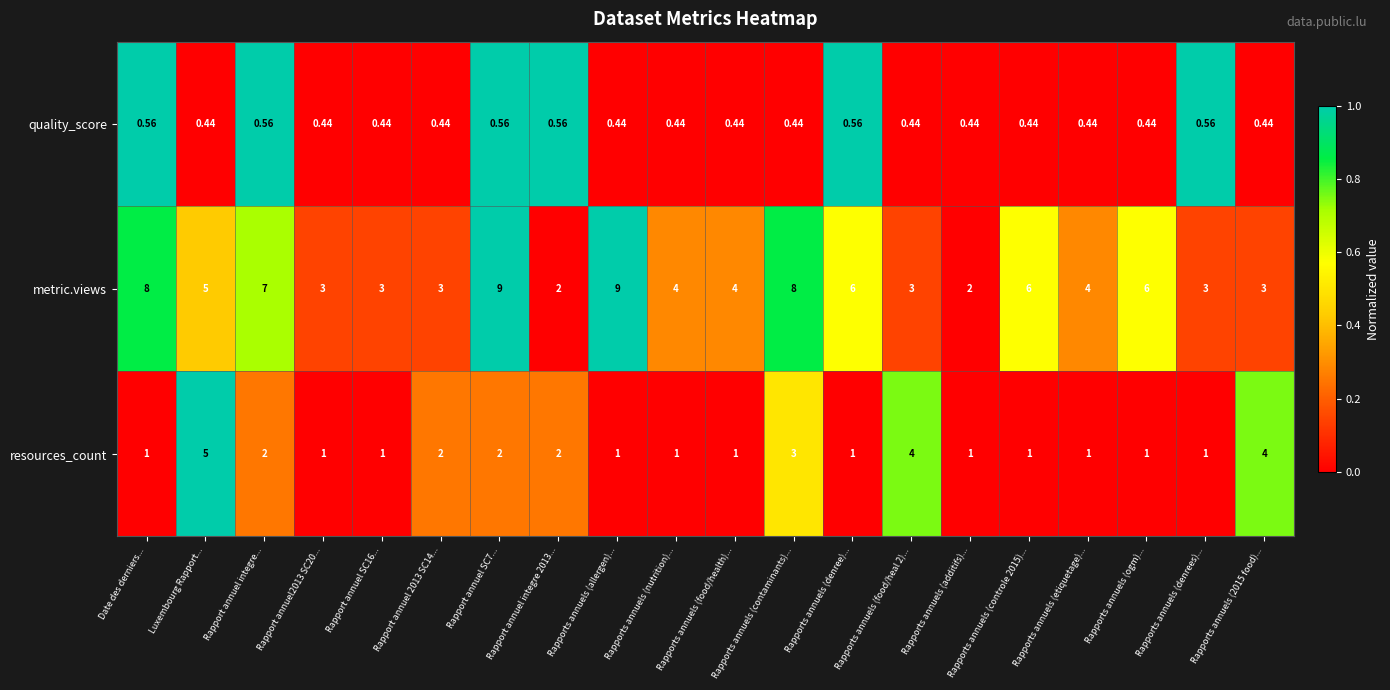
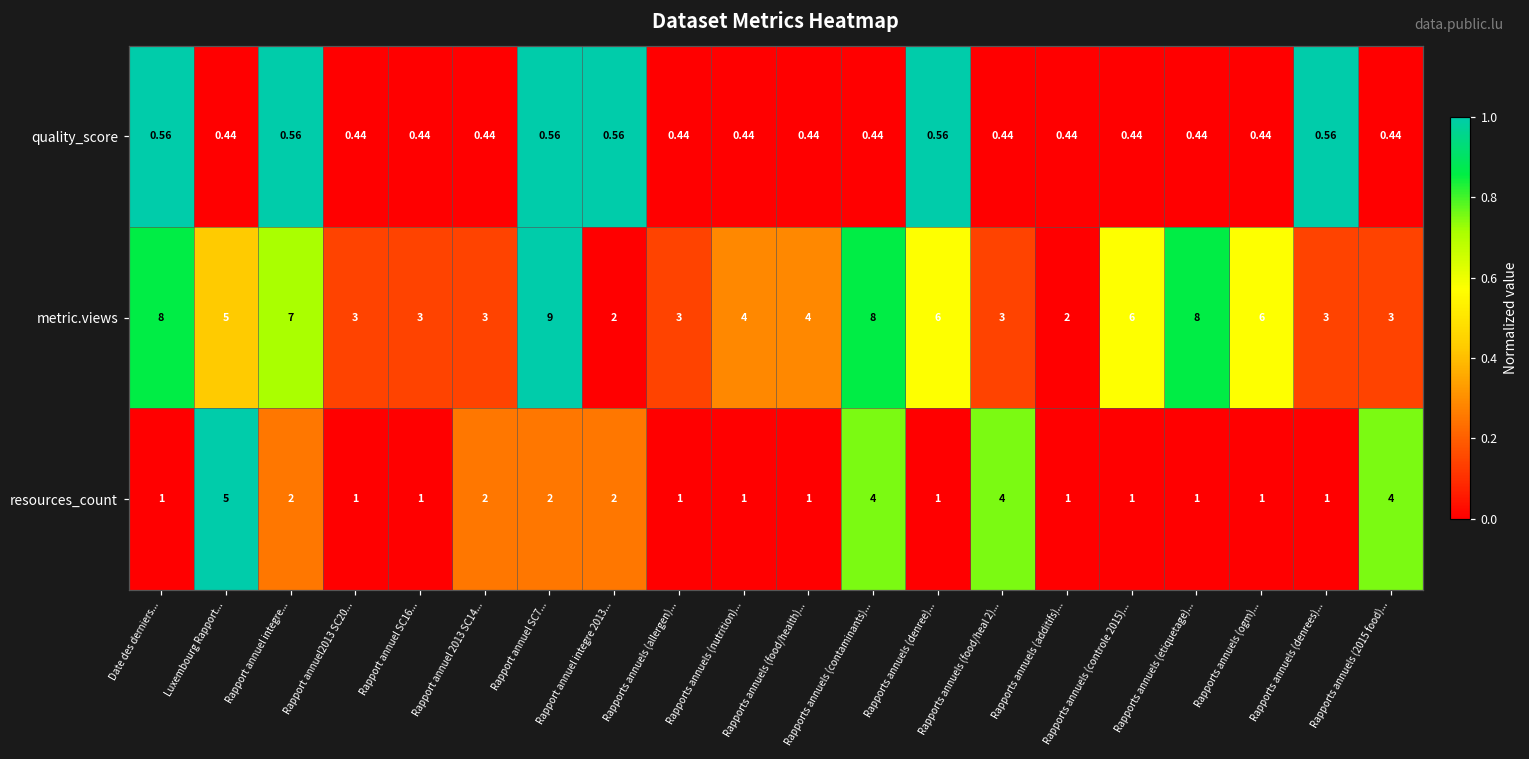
metric.views, Rapports annuels (allergen)...: 9 -> 3
metric.views, Rapports annuels (etiquetage)...: 4 -> 8
resources_count, Rapports annuels (contaminants)...: 3 -> 4
